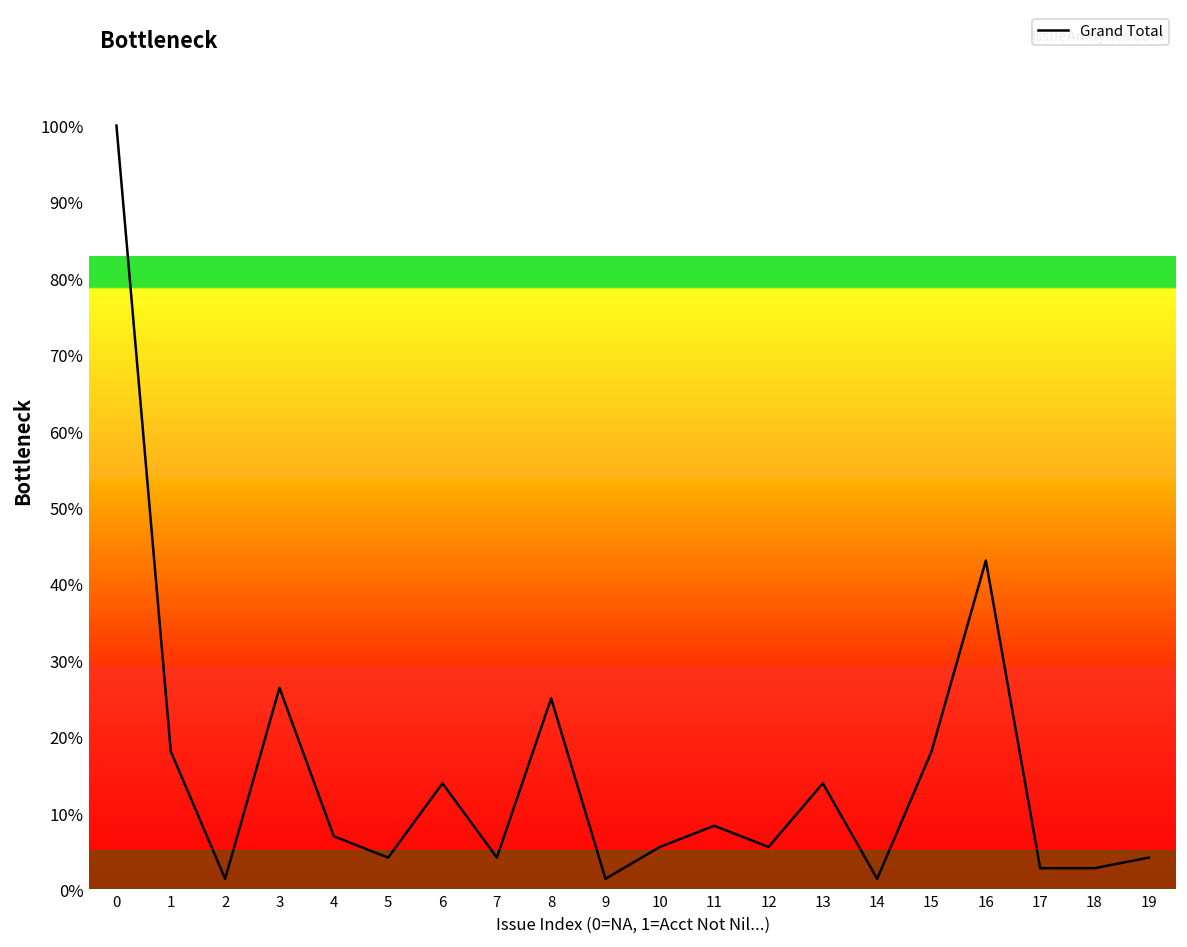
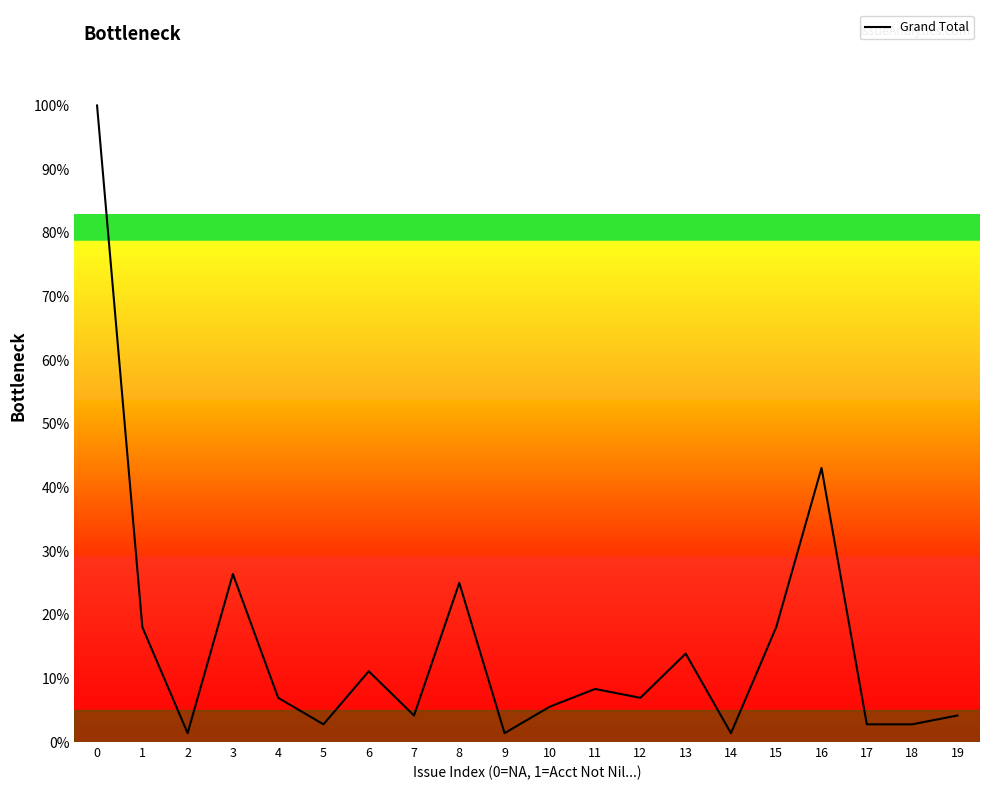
5: 4% -> 3%
6: 14% -> 11%
12: 6% -> 7%
